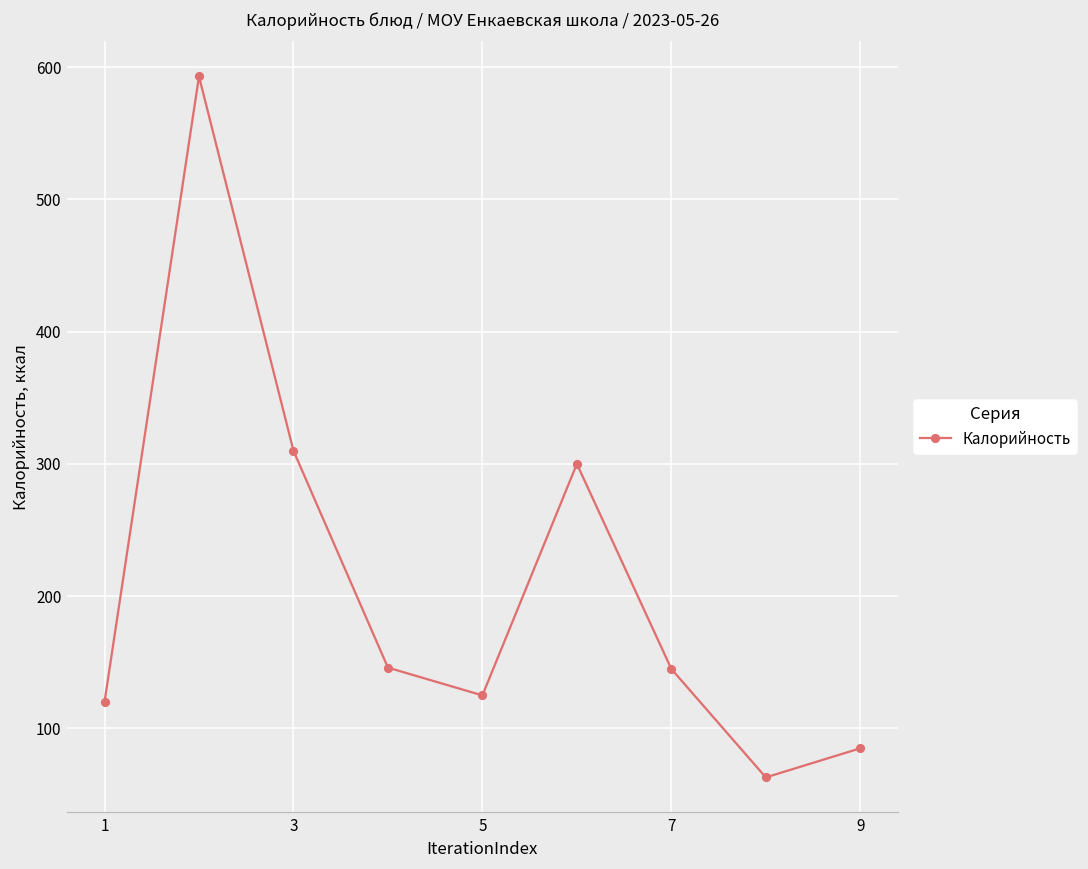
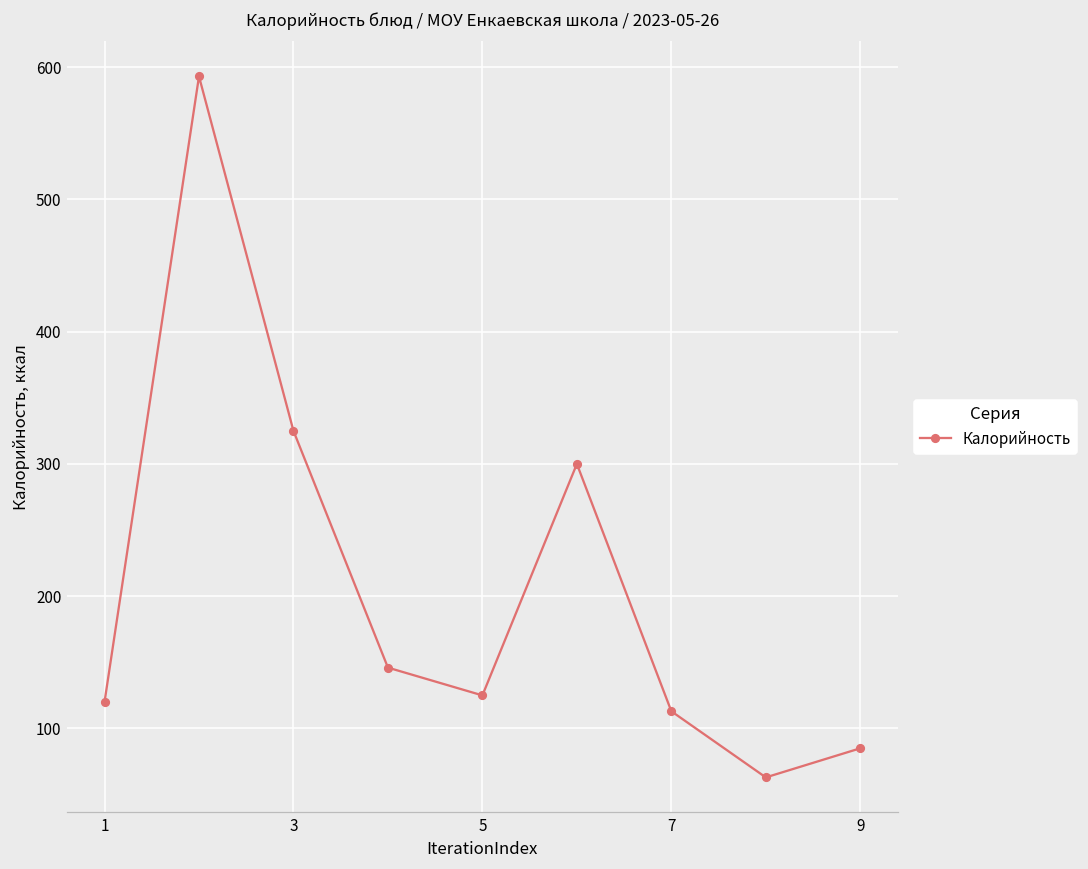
3: 310 -> 325
7: 145 -> 113
